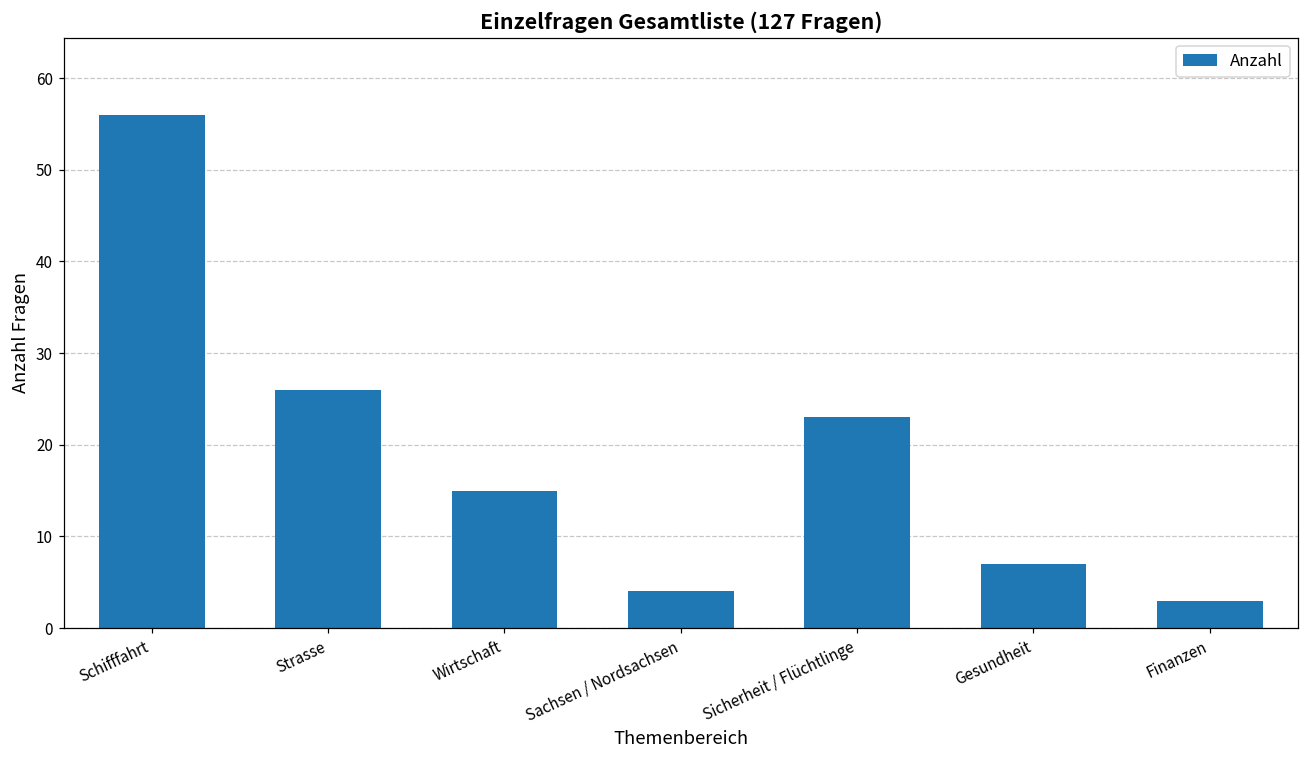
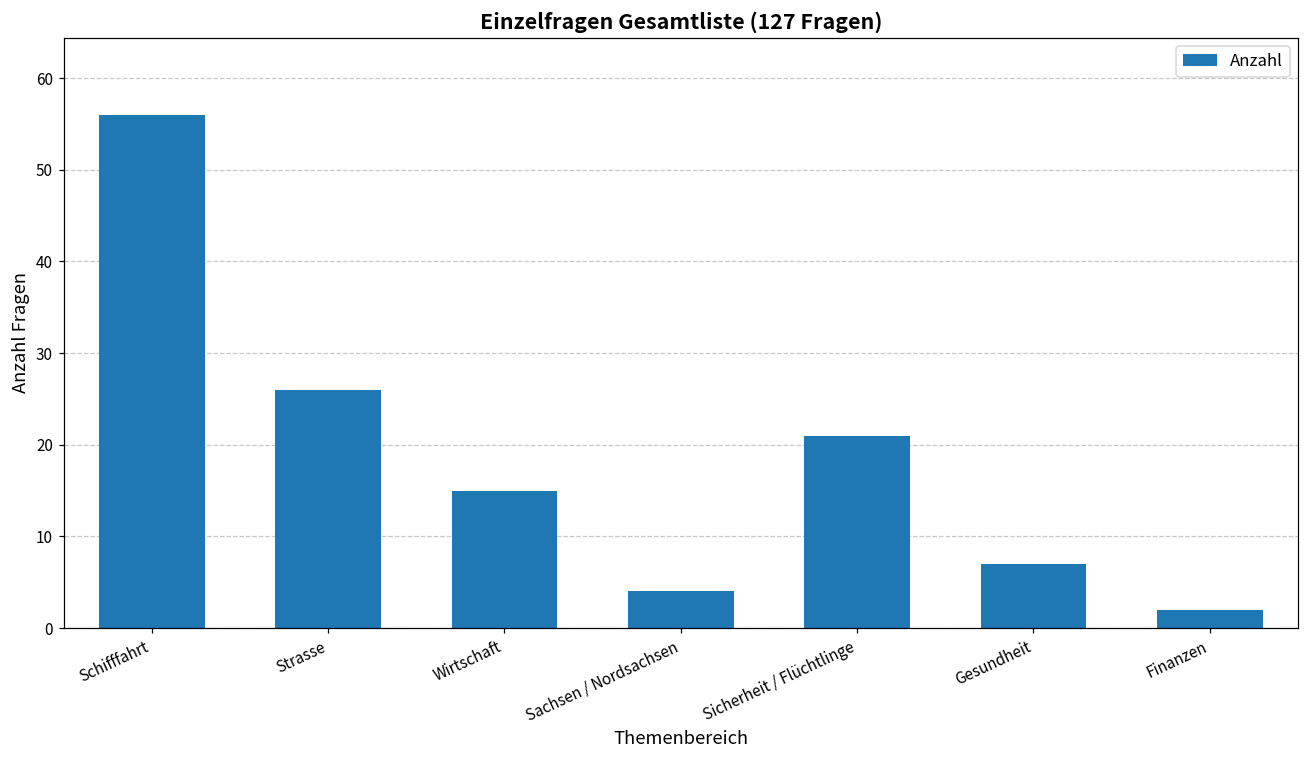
Sicherheit / Flüchtlinge: 23 -> 21
Finanzen: 3 -> 2
